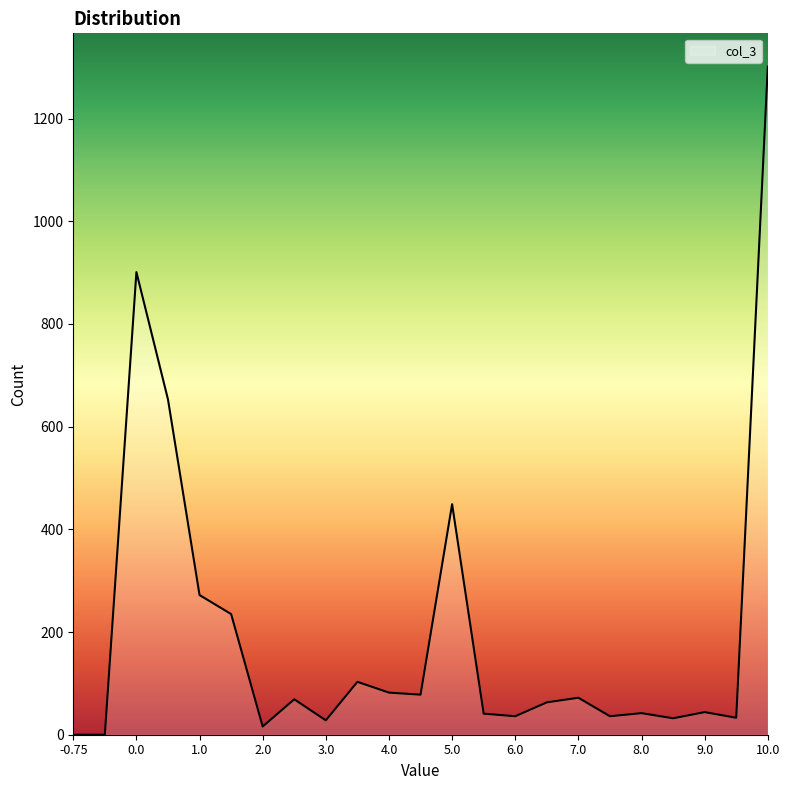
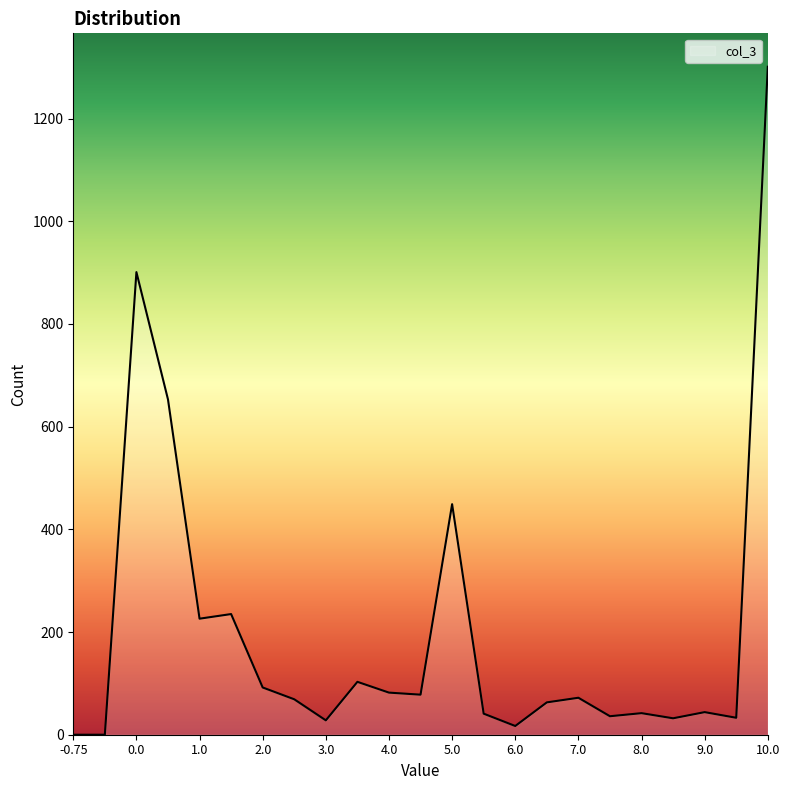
1.0: 270 -> 230
2.0: 20 -> 90
6.0: 40 -> 20
